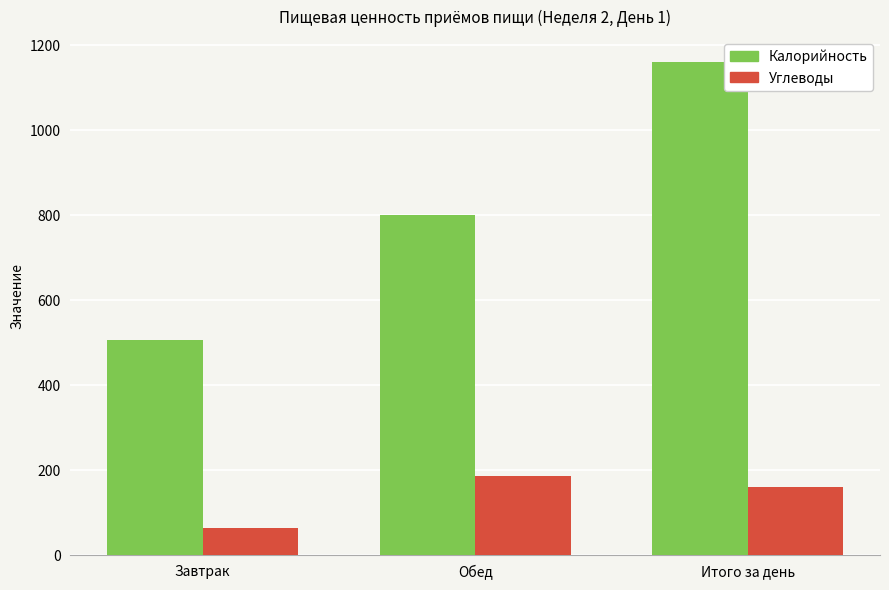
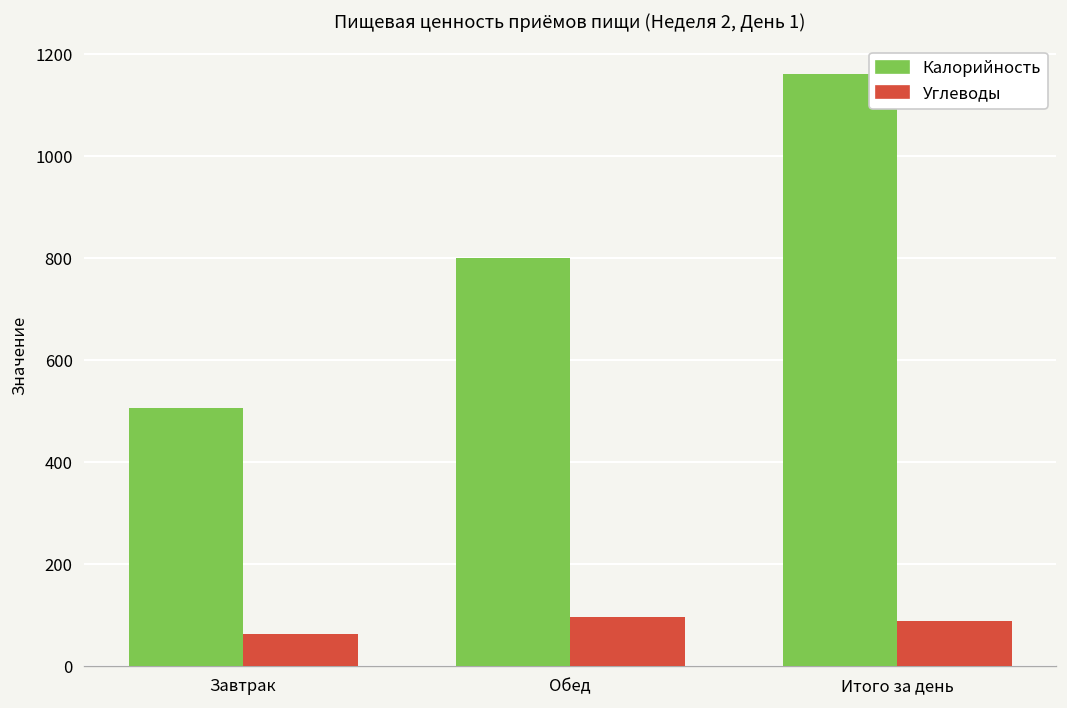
Углеводы, Обед: 190 -> 100
Углеводы, Итого за день: 160 -> 90
